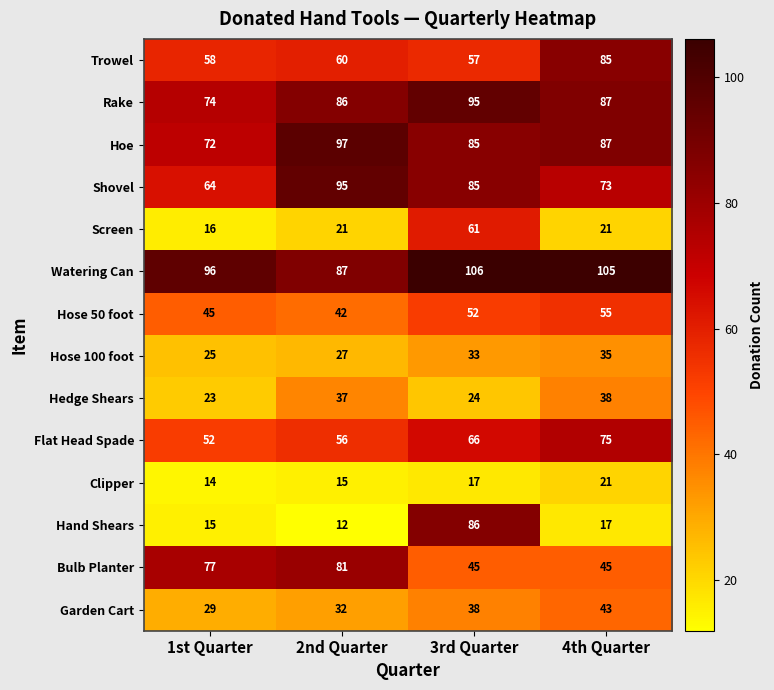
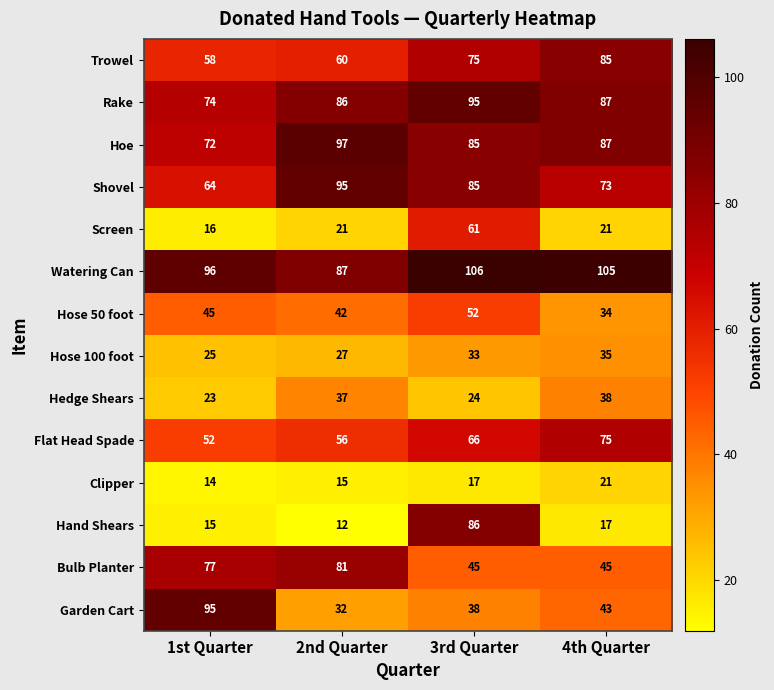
Trowel, 3rd Quarter: 57 -> 75
Hose 50 foot, 4th Quarter: 55 -> 34
Garden Cart, 1st Quarter: 29 -> 95
